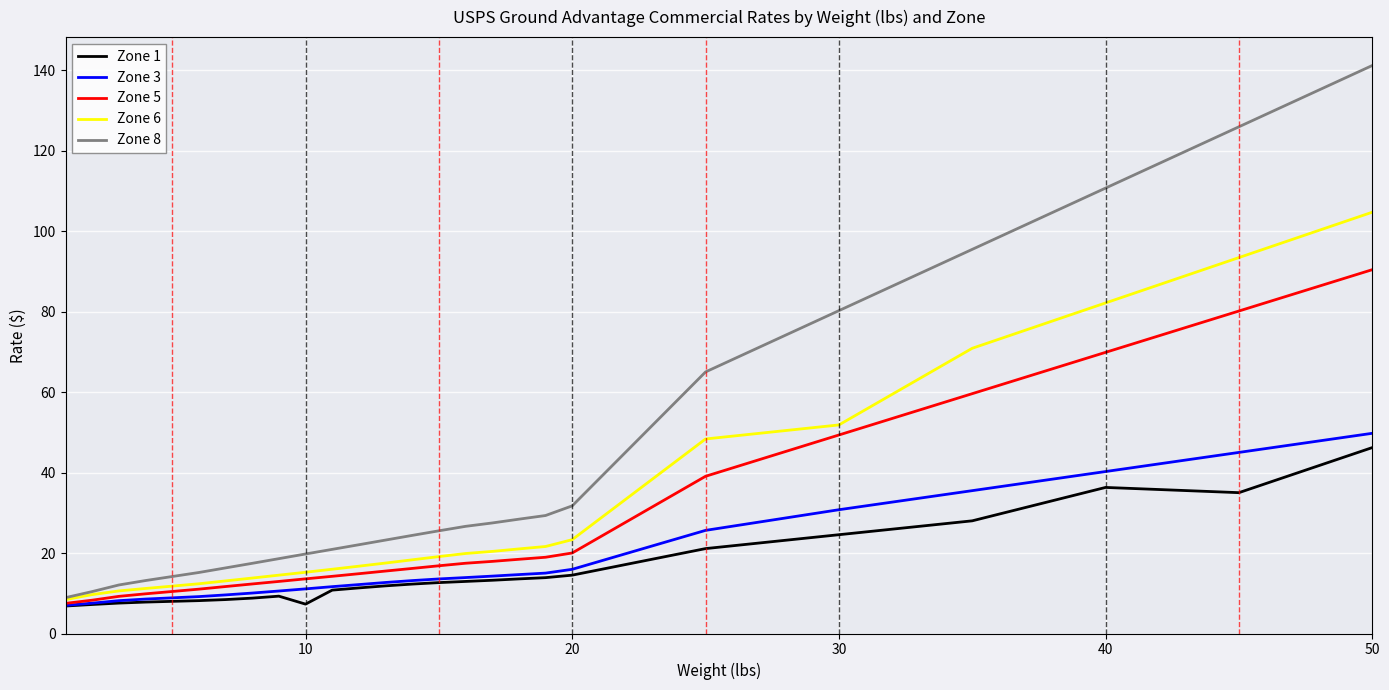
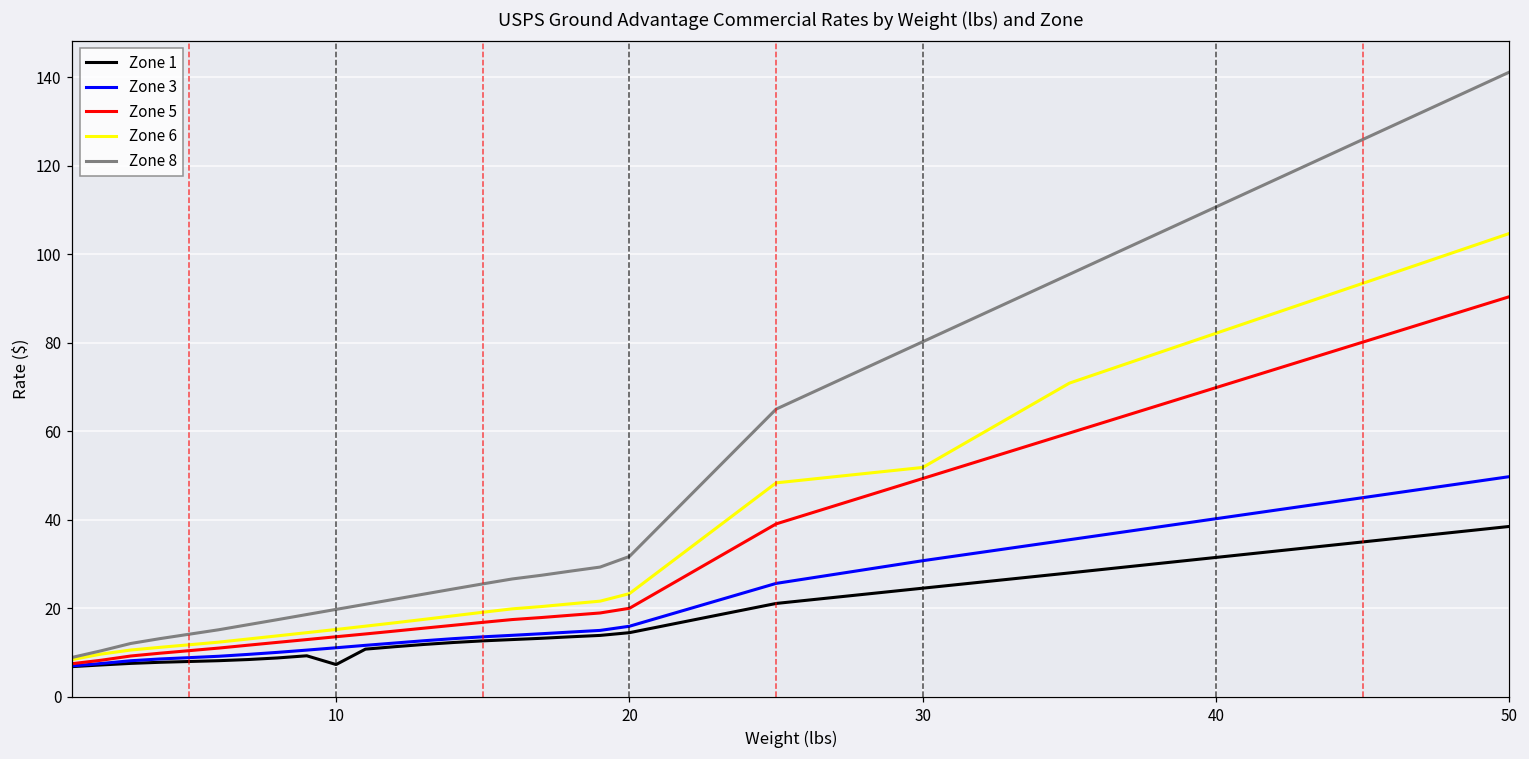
Zone 1, 40: 36 -> 32
Zone 1, 50: 46 -> 39
